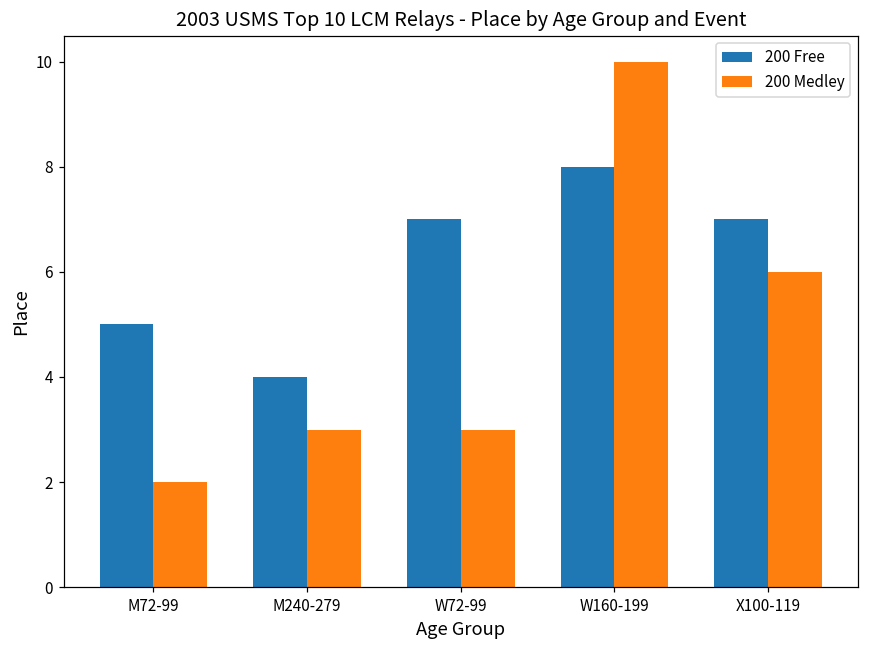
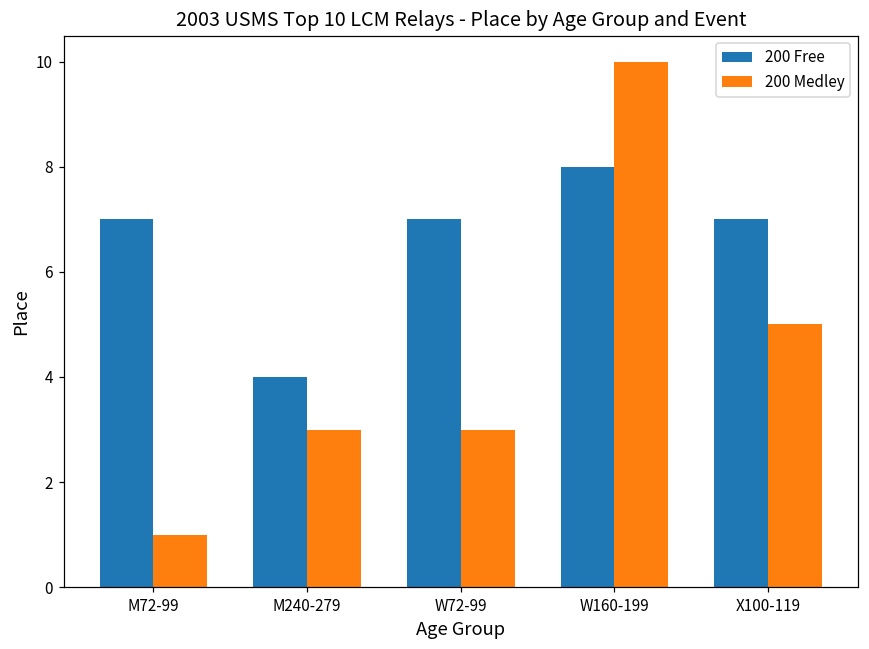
200 Free, M72-99: 5 -> 7
200 Medley, M72-99: 2 -> 1
200 Medley, X100-119: 6 -> 5
